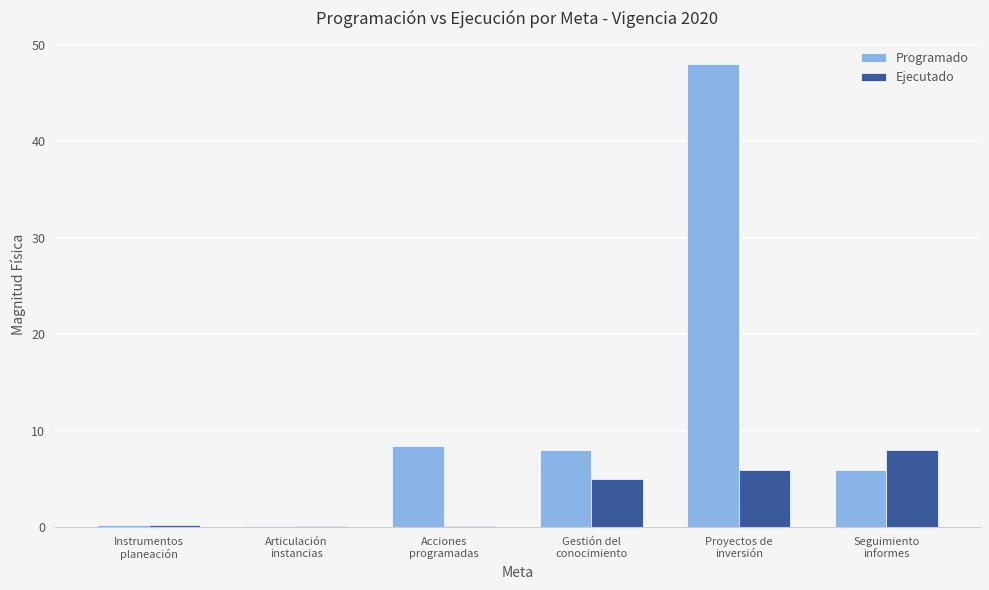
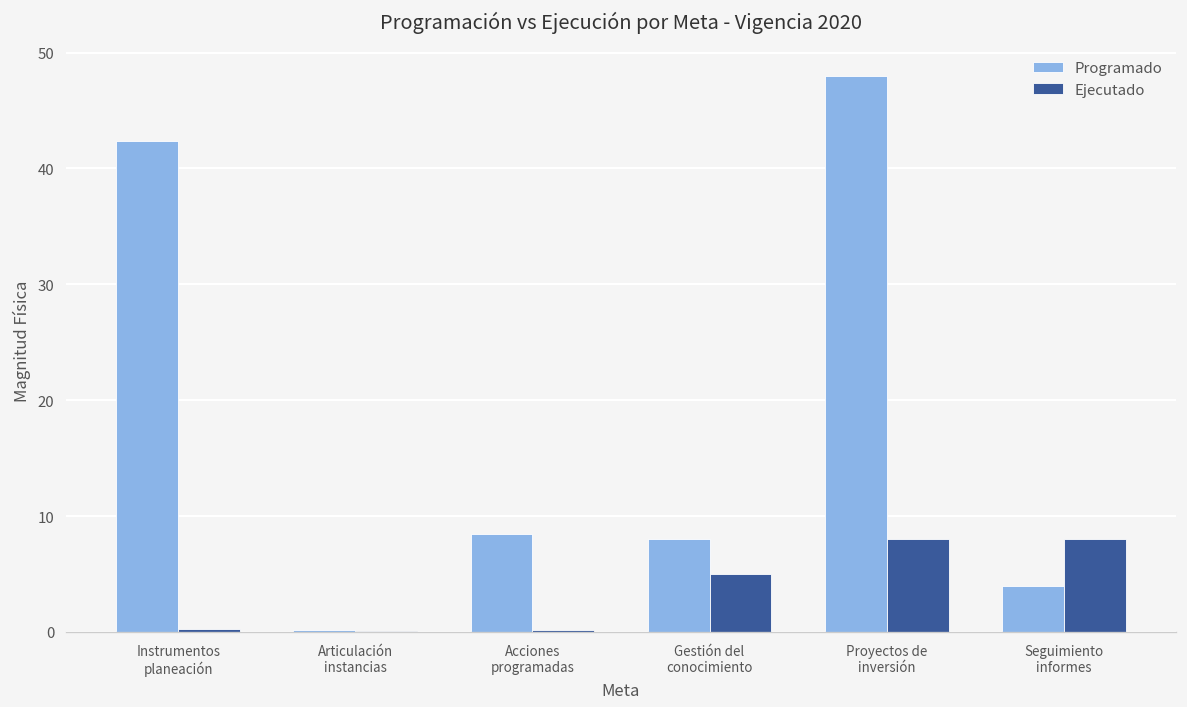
Programado, Instrumentos planeación: 0 -> 42
Ejecutado, Proyectos de inversión: 6 -> 8
Programado, Seguimiento informes: 6 -> 4
